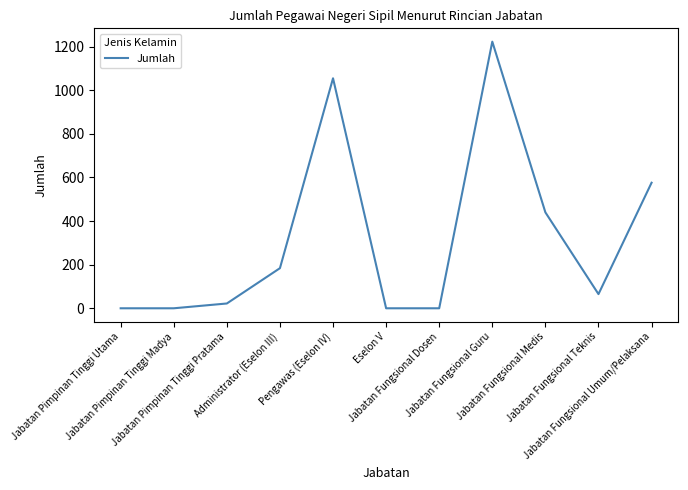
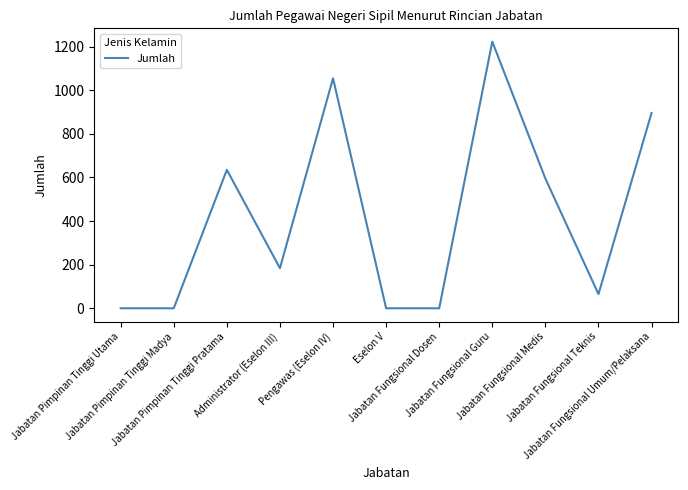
Jabatan Pimpinan Tinggi Pratama: 20 -> 640
Jabatan Fungsional Medis: 440 -> 600
Jabatan Fungsional Umum/Pelaksana: 580 -> 900
